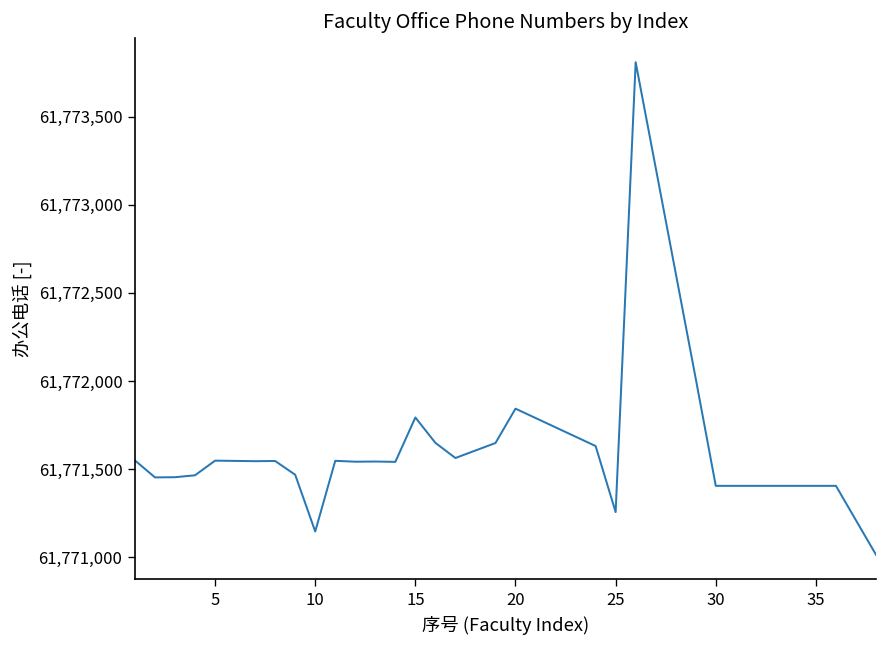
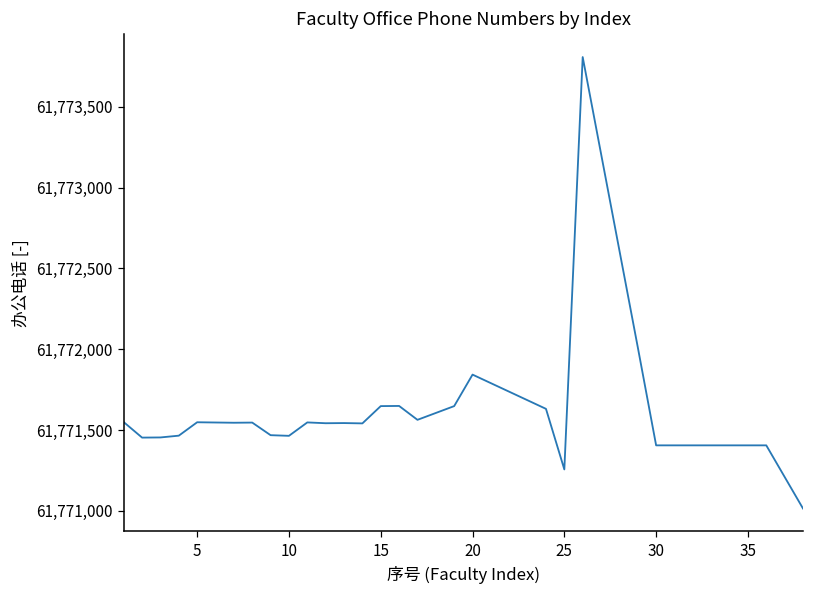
10: 61,771,150 -> 61,771,460
15: 61,771,790 -> 61,771,650
